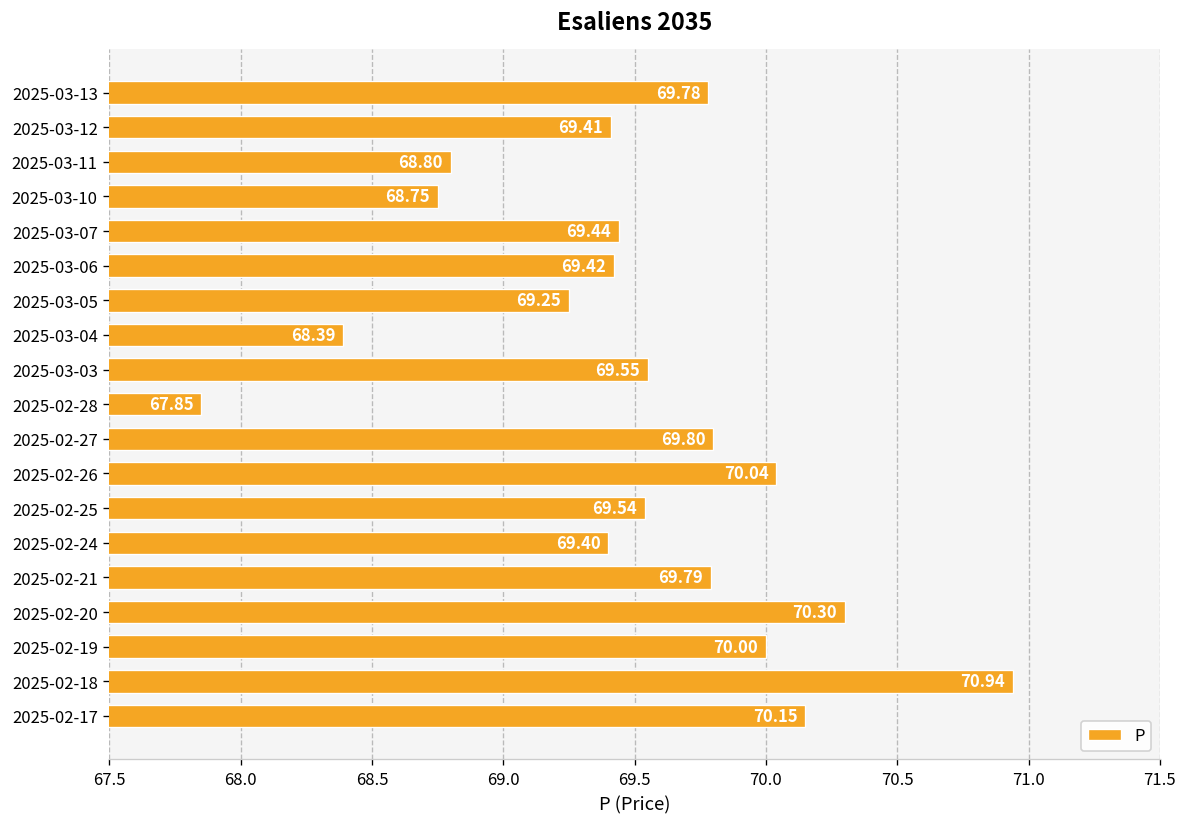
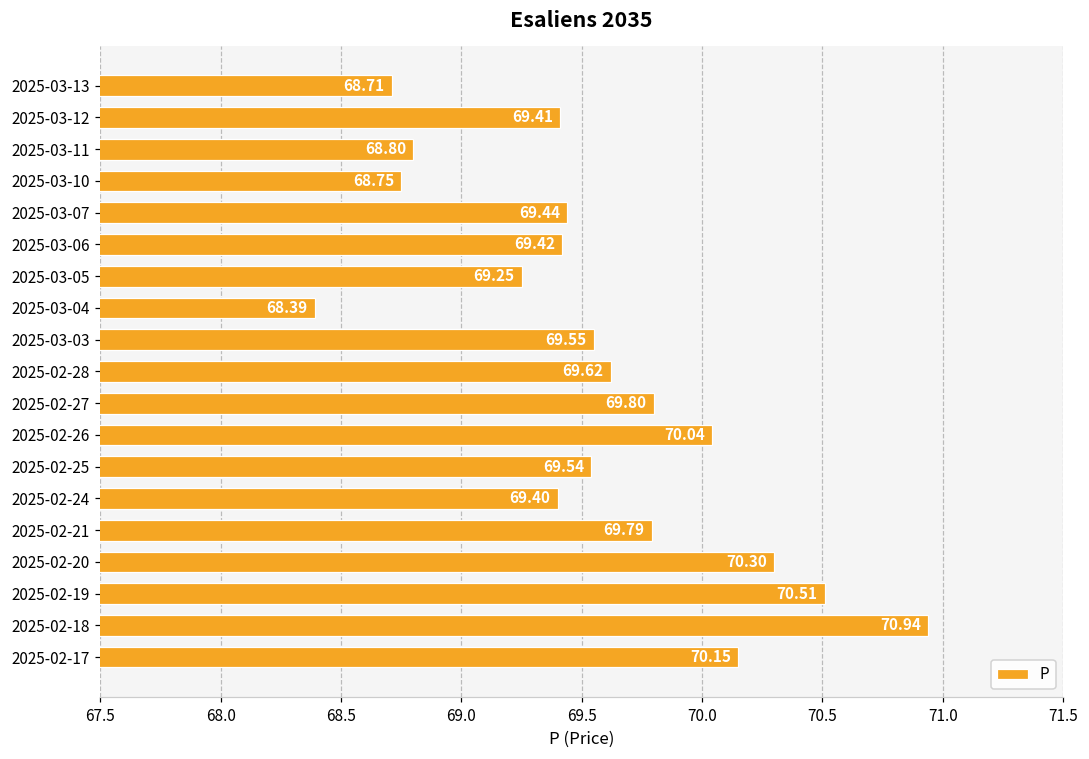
2025-03-13: 69.78 -> 68.71
2025-02-28: 67.85 -> 69.62
2025-02-19: 70.00 -> 70.51
